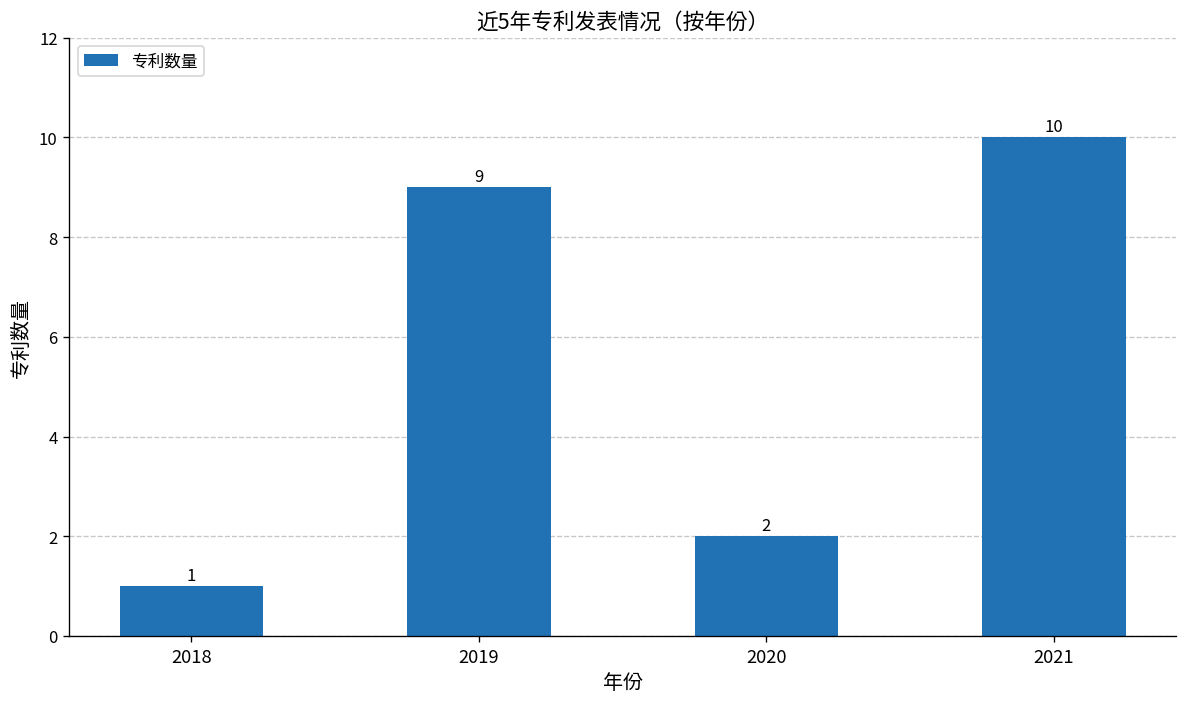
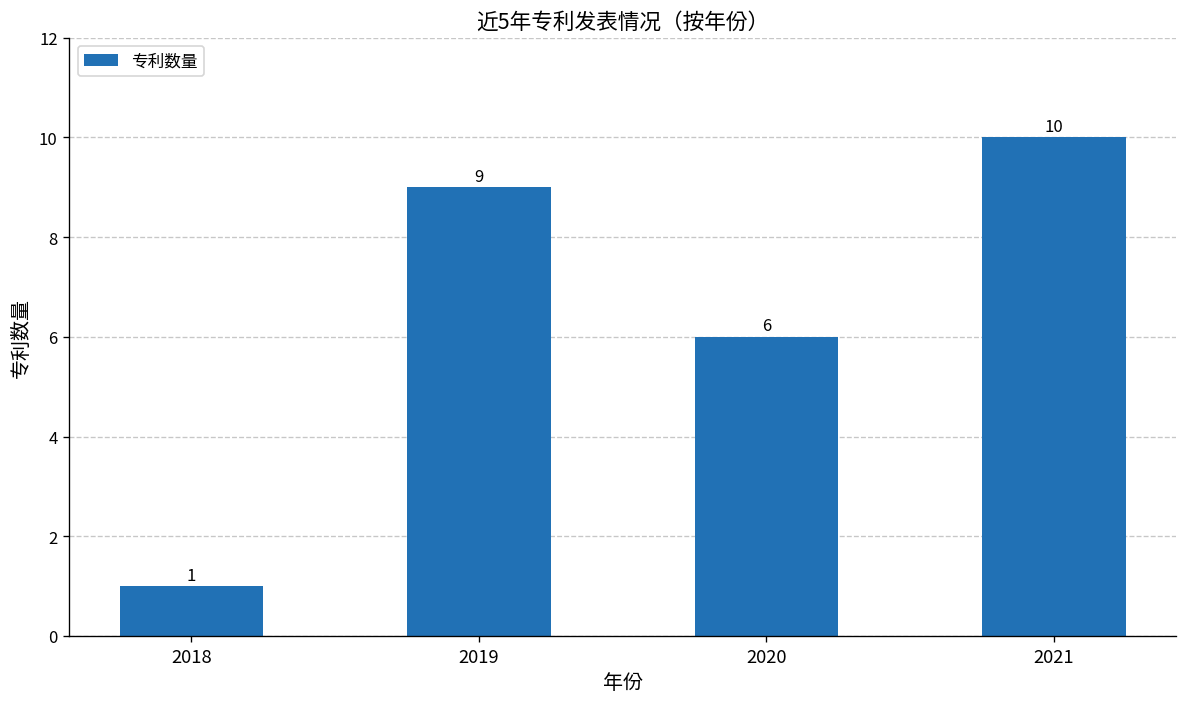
2020: 2 -> 6
